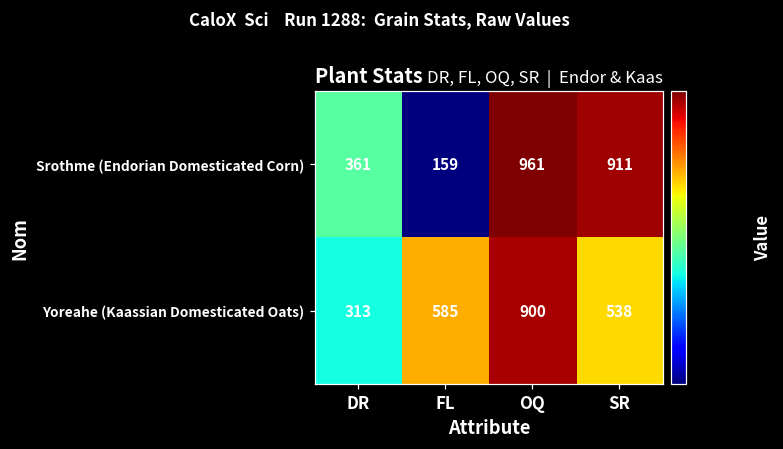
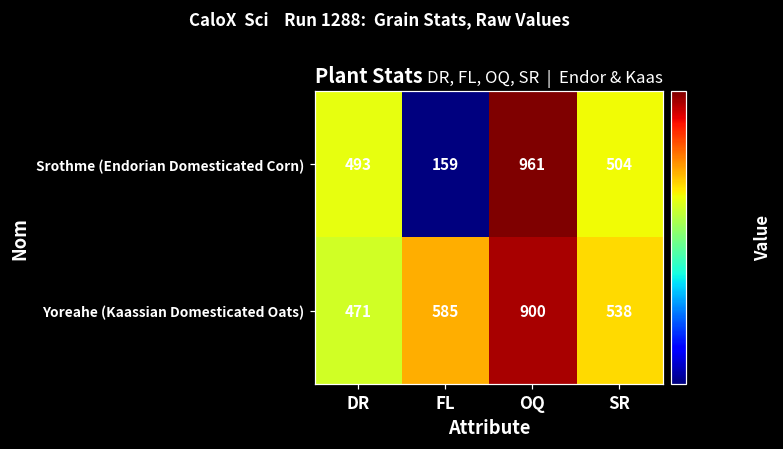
Srothme (Endorian Domesticated Corn), DR: 361 -> 493
Srothme (Endorian Domesticated Corn), SR: 911 -> 504
Yoreahe (Kaassian Domesticated Oats), DR: 313 -> 471
